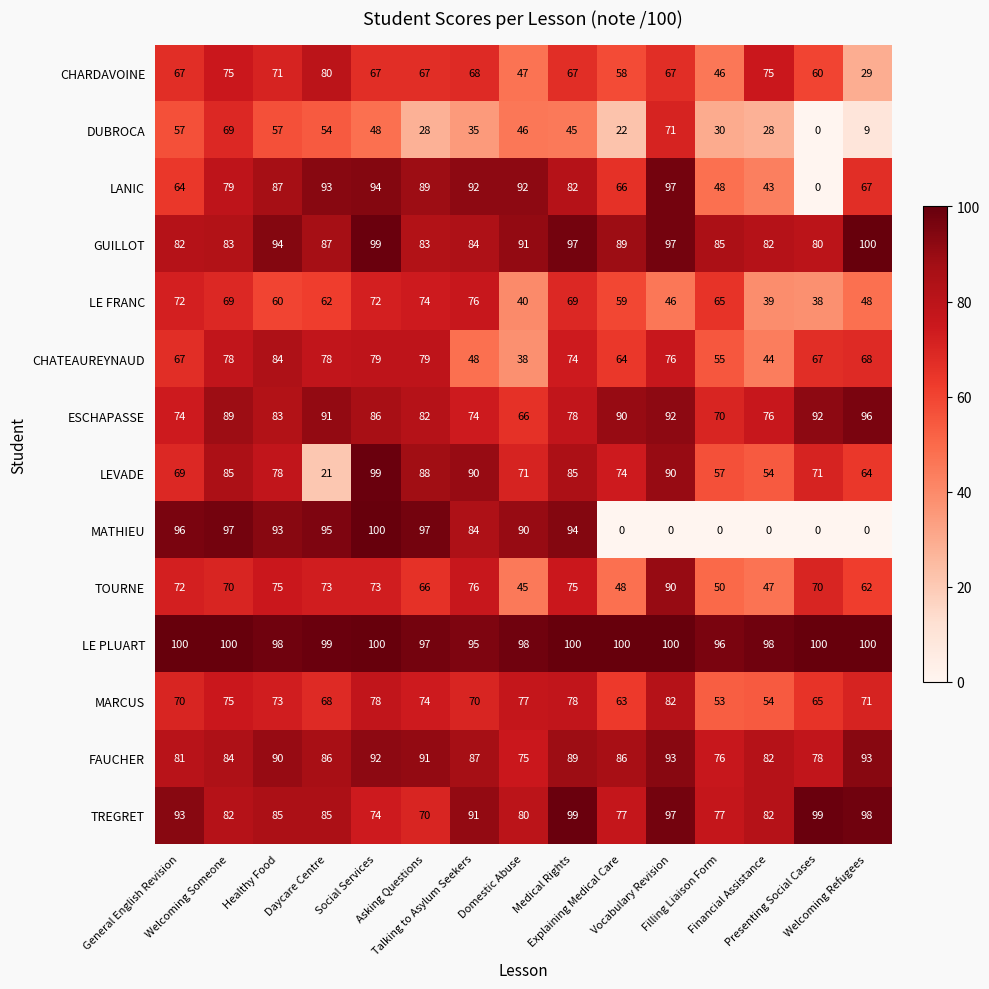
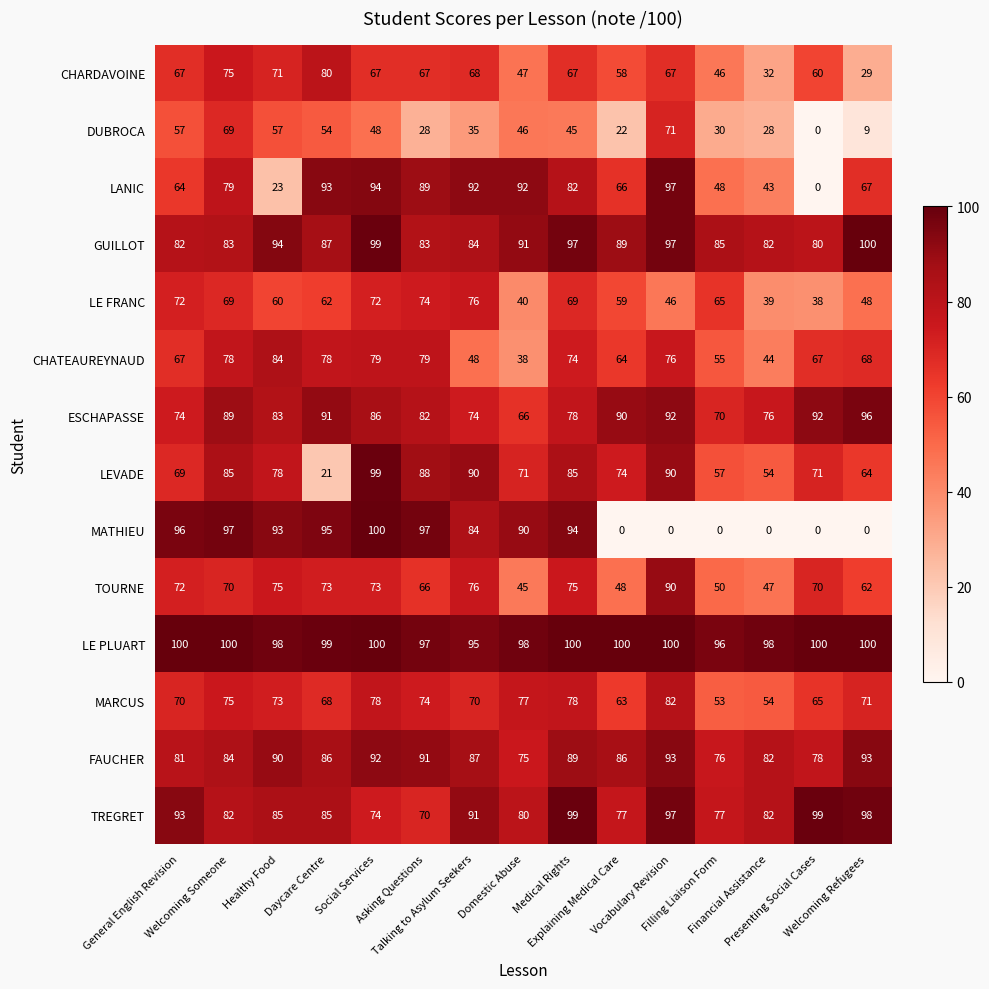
CHARDAVOINE, Financial Assistance: 75 -> 32
LANIC, Healthy Food: 87 -> 23
